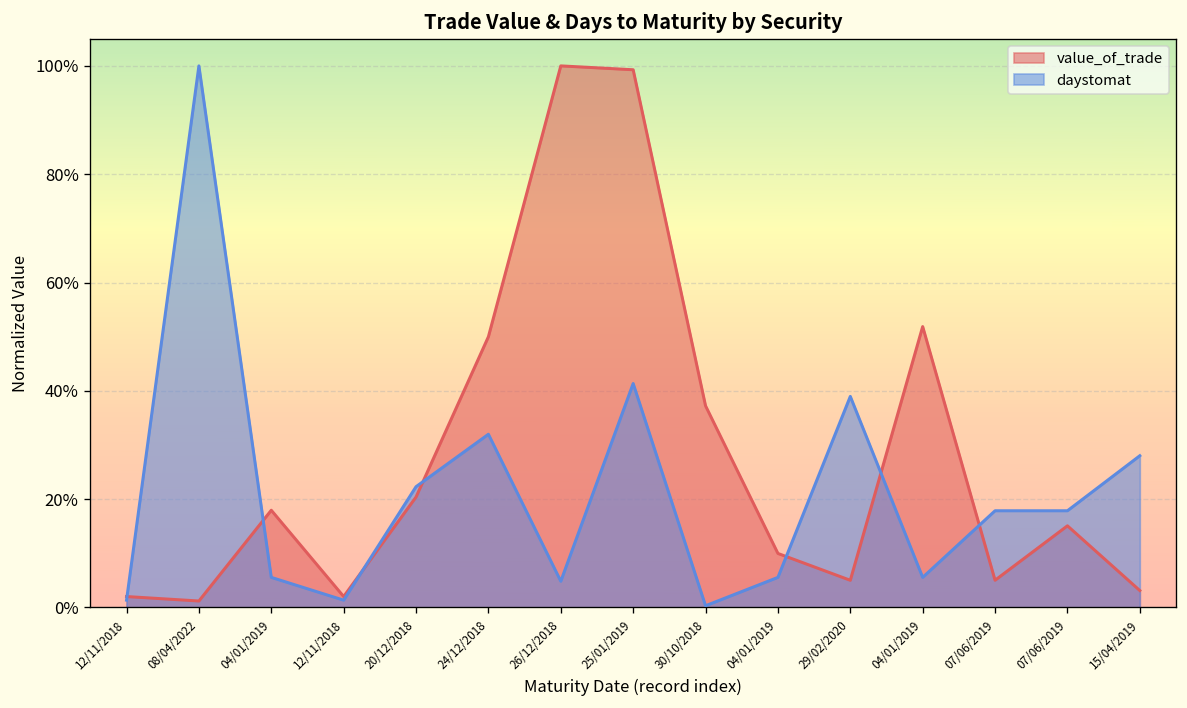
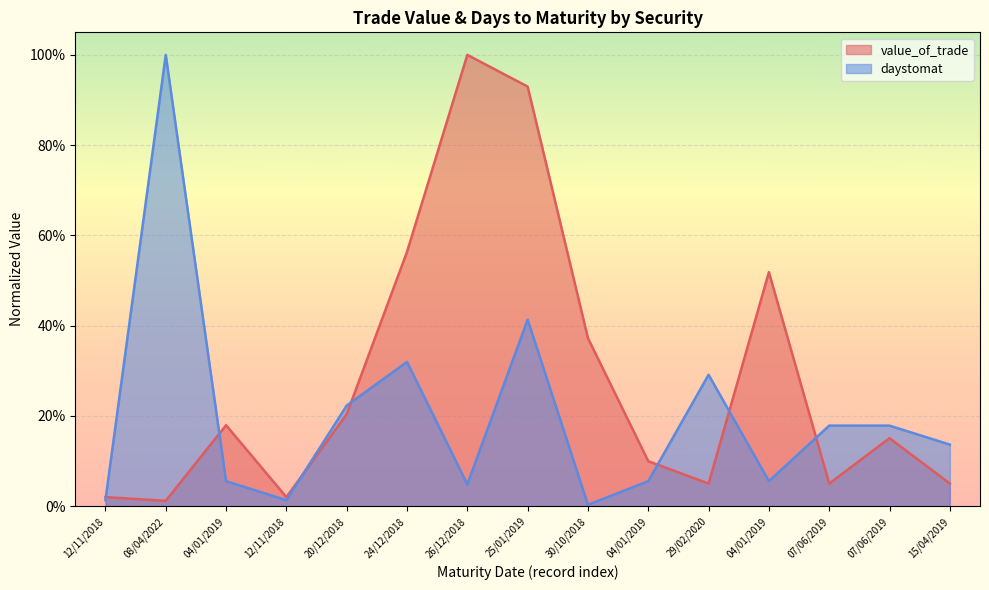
value_of_trade, 24/12/2018: 50% -> 56%
value_of_trade, 25/01/2019: 99% -> 93%
daystomat, 29/02/2020: 39% -> 29%
value_of_trade, 15/04/2019: 3% -> 5%
daystomat, 15/04/2019: 28% -> 14%
